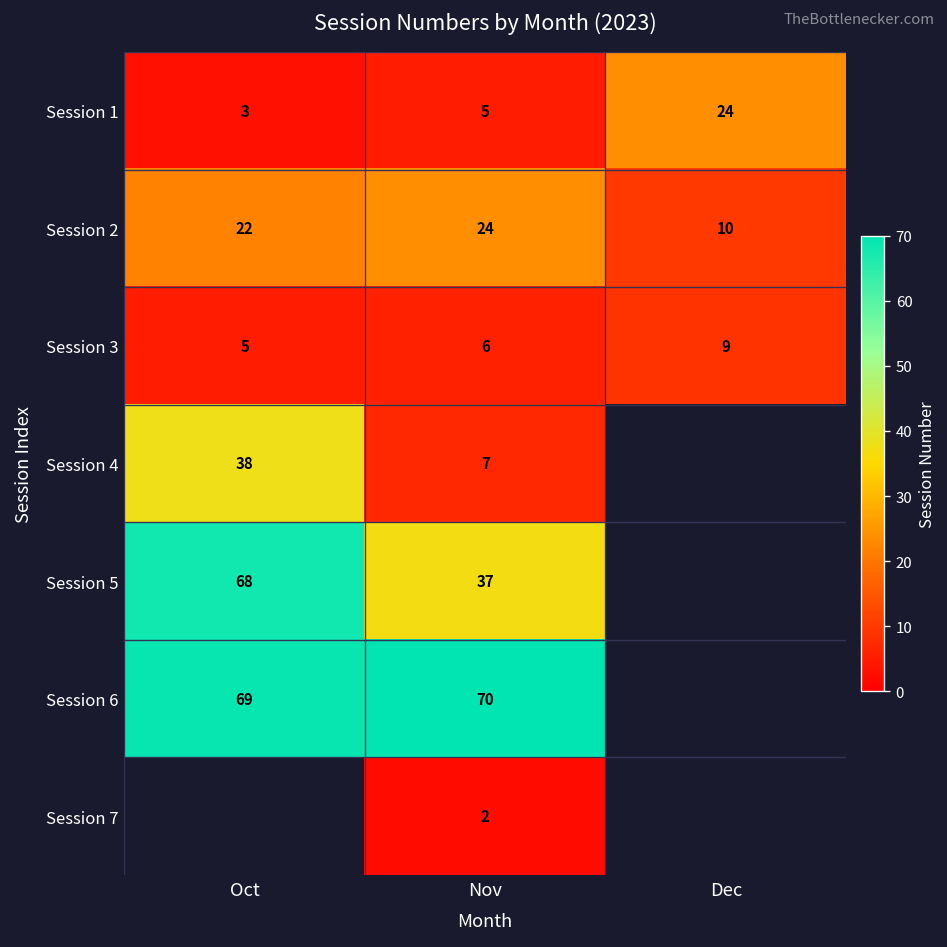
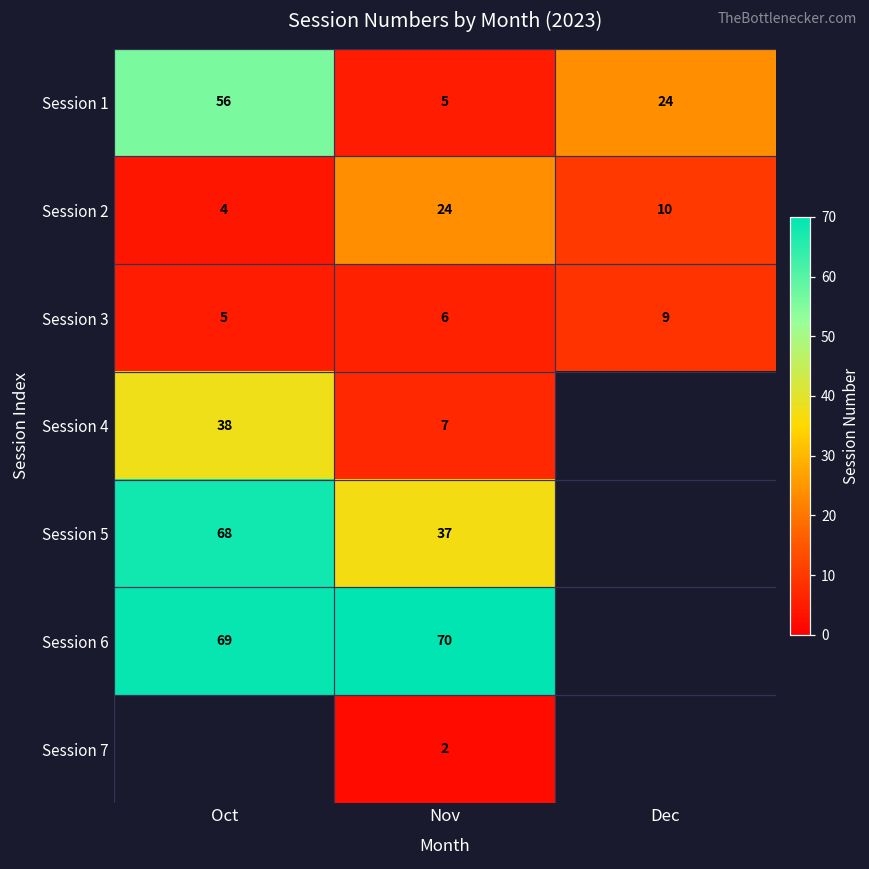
Session 1, Oct: 3 -> 56
Session 2, Oct: 22 -> 4
